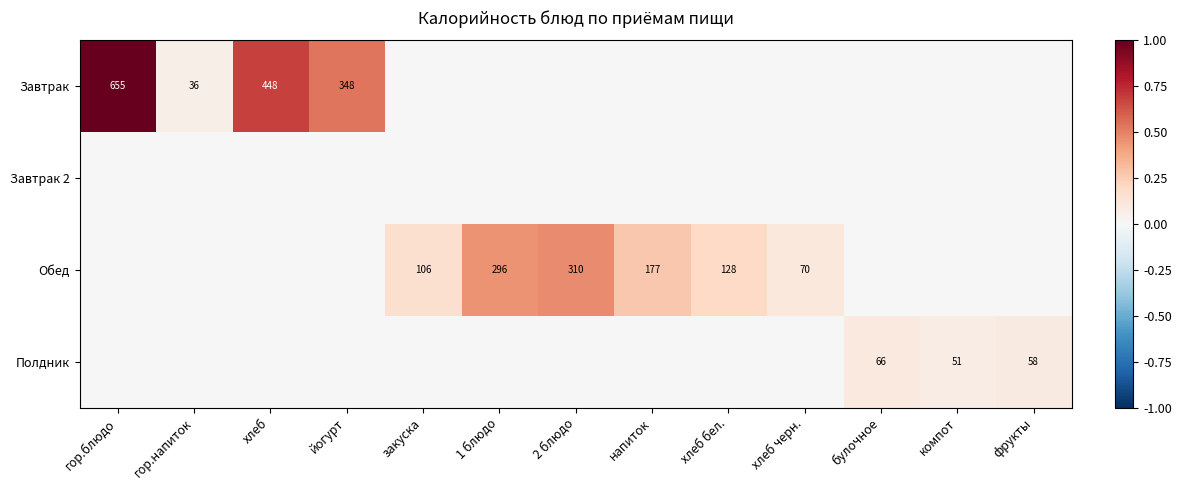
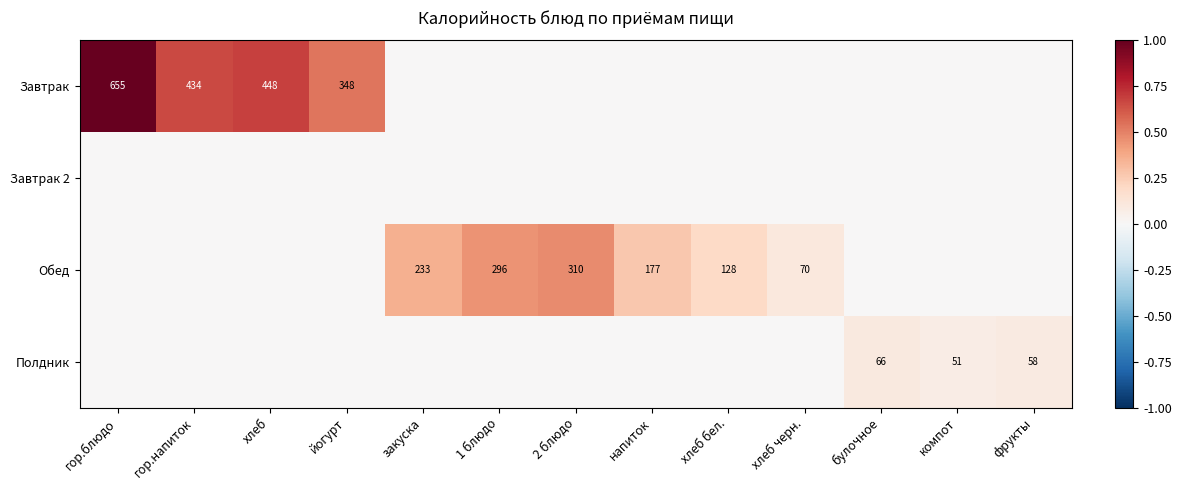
Завтрак, гор.напиток: 36 -> 434
Обед, закуска: 106 -> 233
